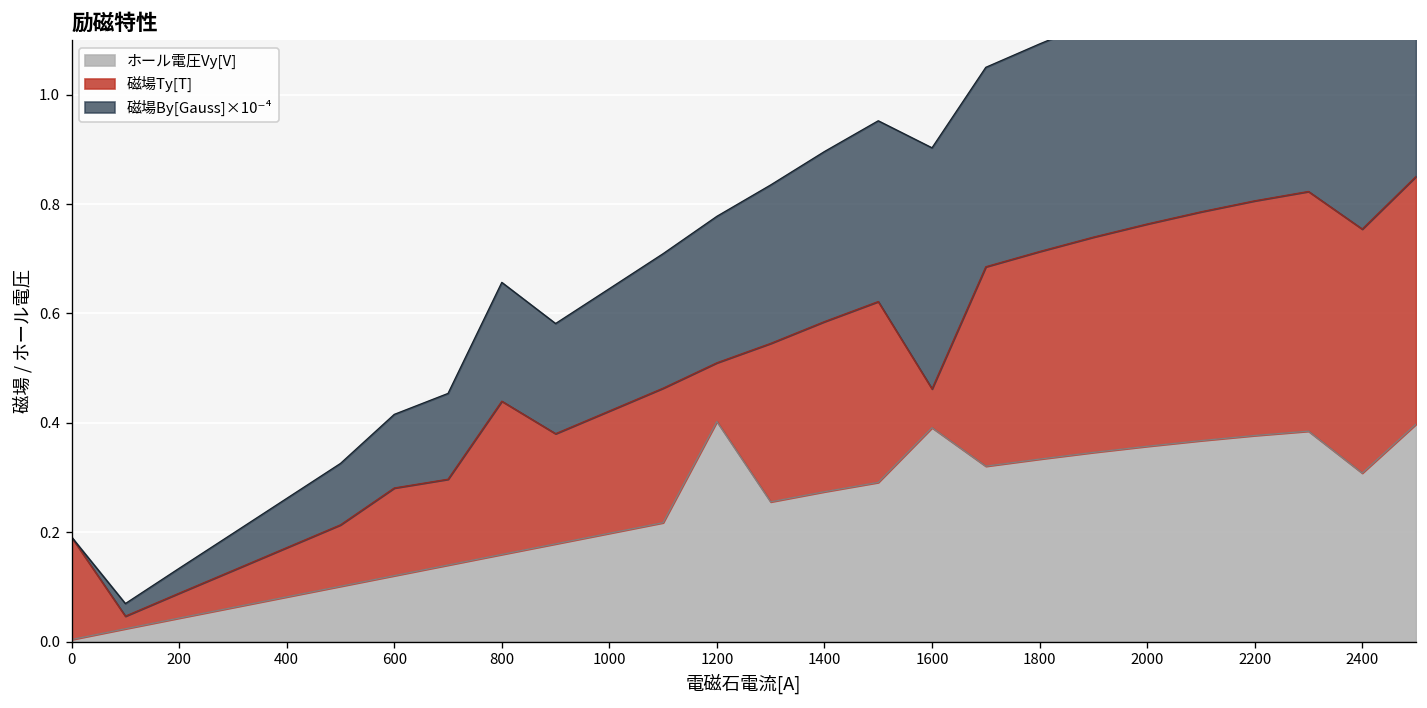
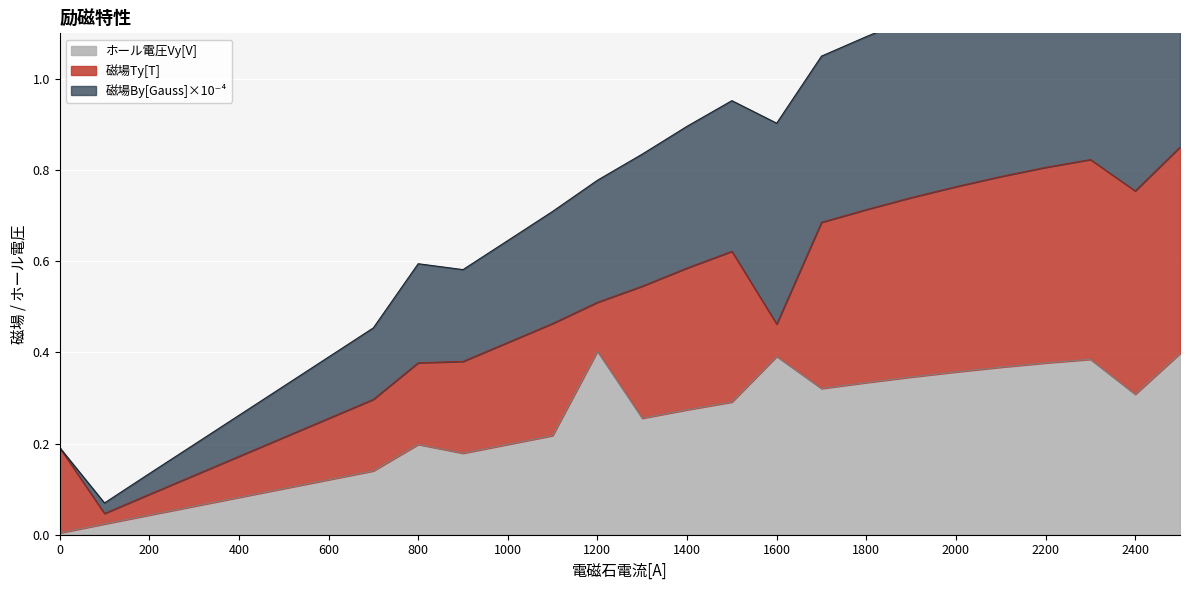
磁場Ty[T], 600: 0.16 -> 0.13
ホール電圧Vy[V], 800: 0.16 -> 0.20
磁場Ty[T], 800: 0.28 -> 0.18
